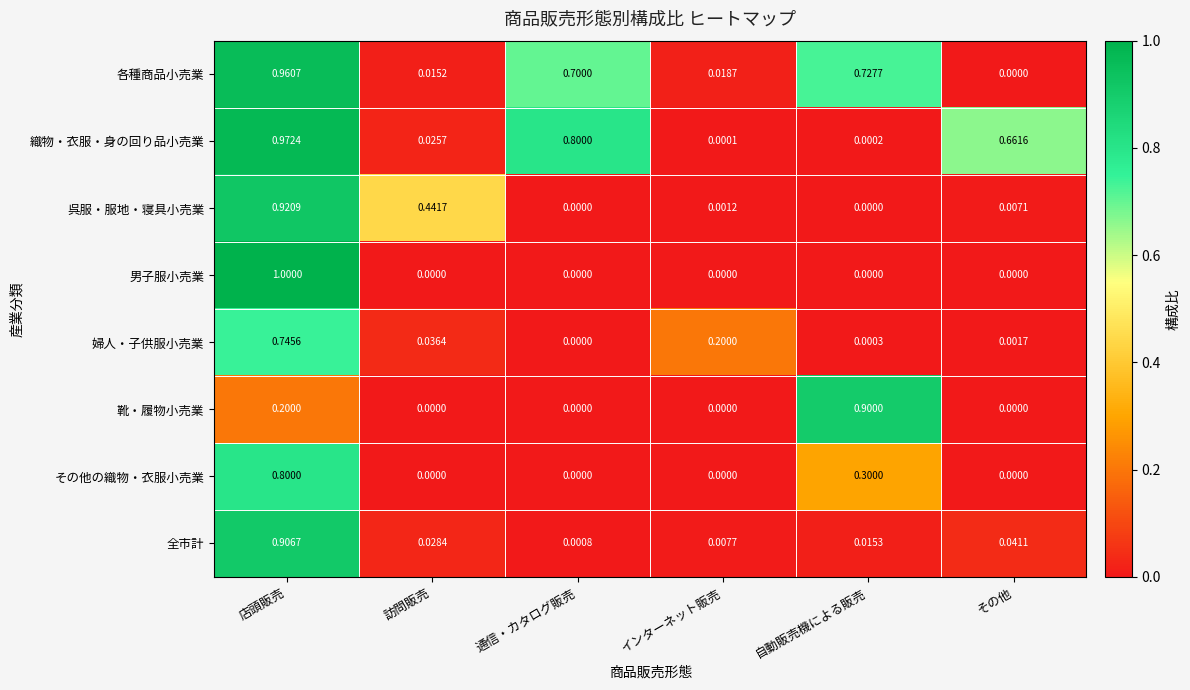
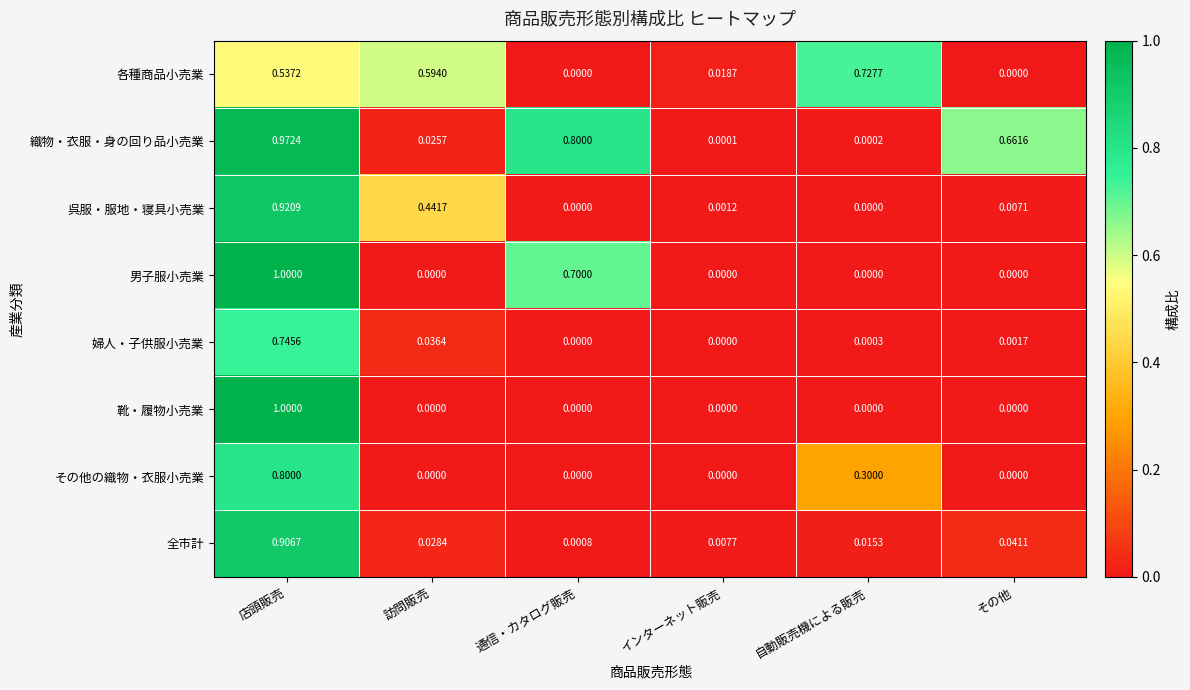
各種商品小売業, 店頭販売: 0.9607 -> 0.5372
各種商品小売業, 訪問販売: 0.0152 -> 0.5940
各種商品小売業, 通信・カタログ販売: 0.7000 -> 0.0000
男子服小売業, 通信・カタログ販売: 0.0000 -> 0.7000
婦人・子供服小売業, インターネット販売: 0.2000 -> 0.0000
靴・履物小売業, 店頭販売: 0.2000 -> 1.0000
靴・履物小売業, 自動販売機による販売: 0.9000 -> 0.0000
